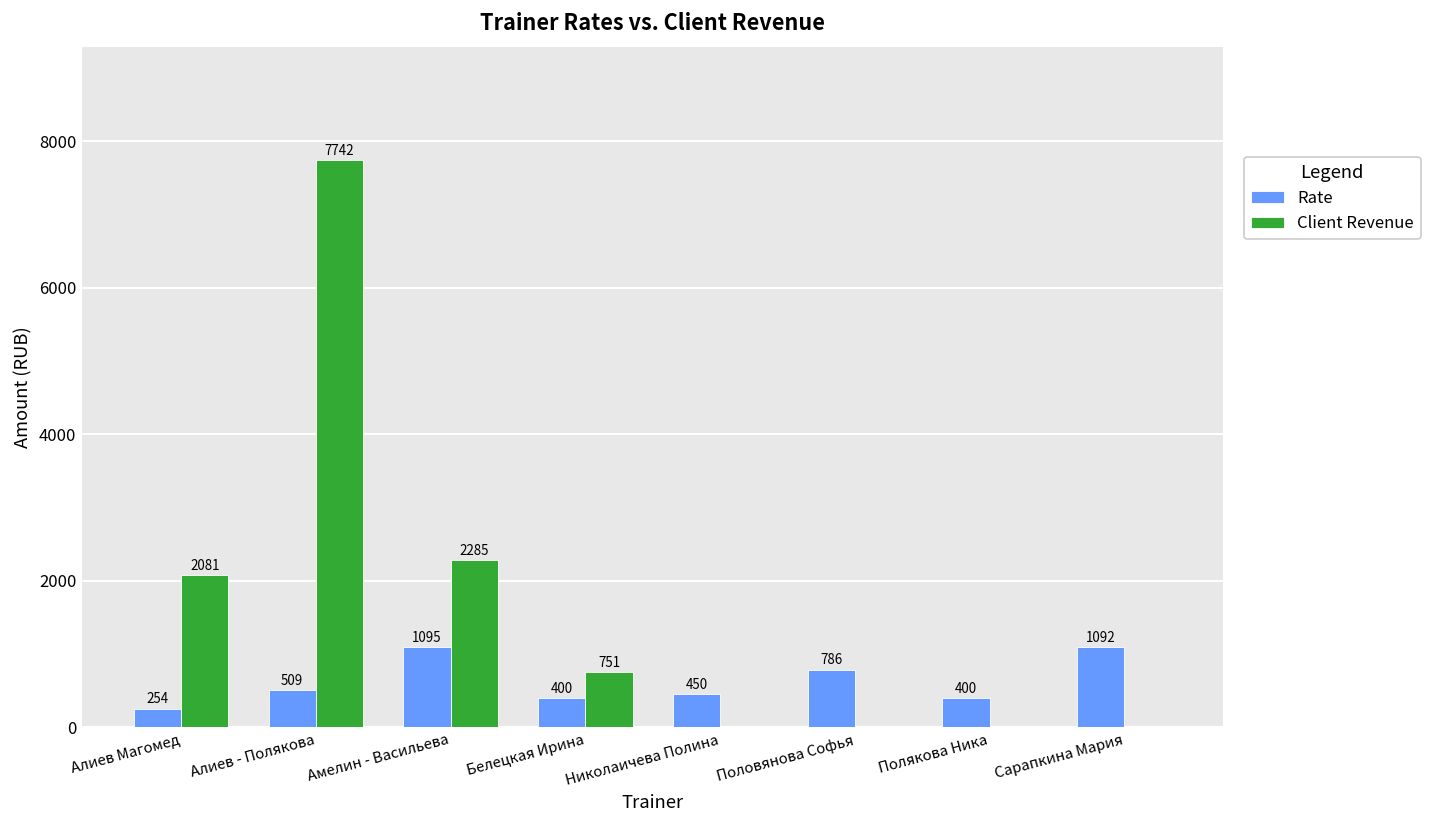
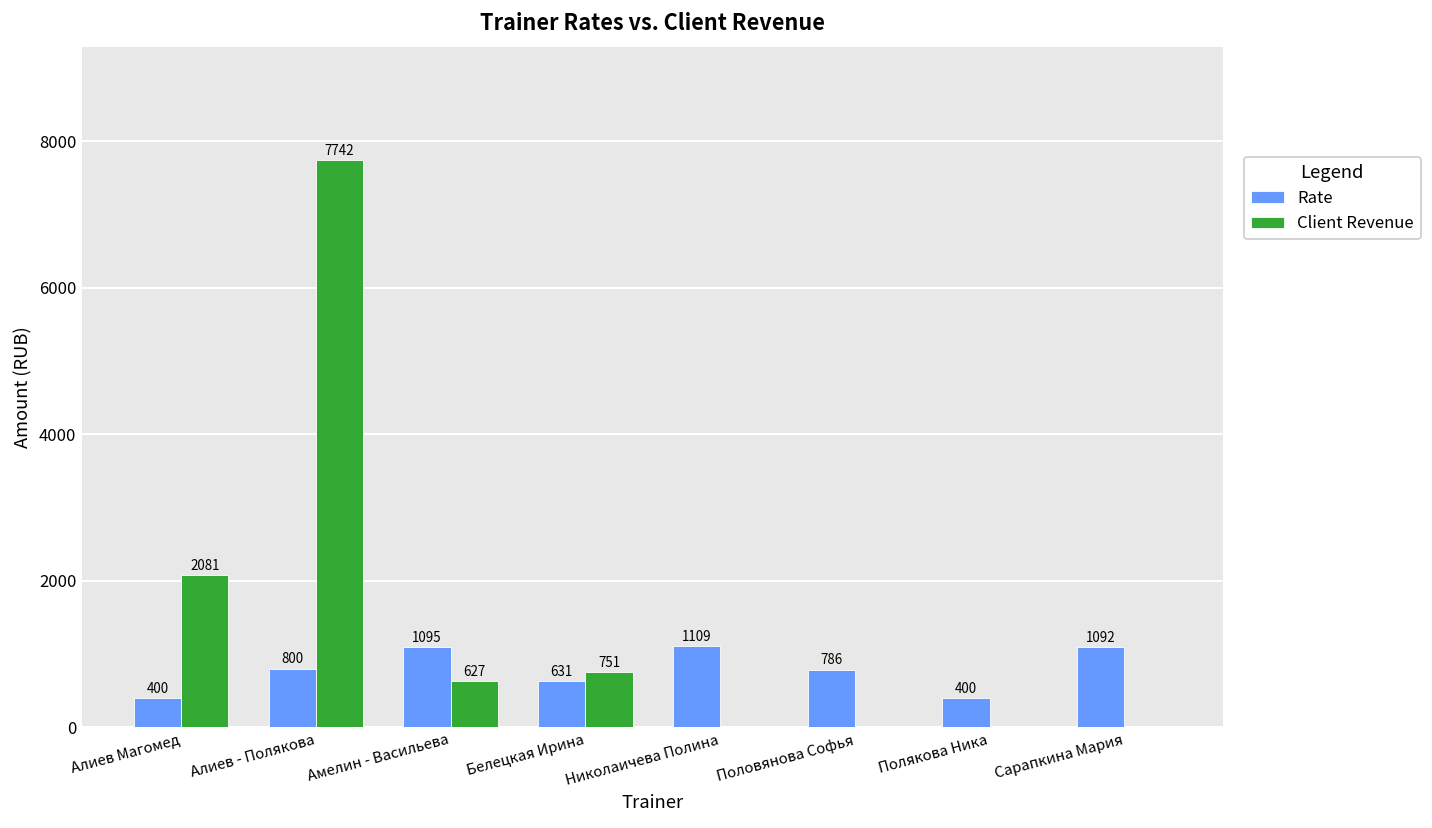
Rate, Алиев Магомед: 254 -> 400
Rate, Алиев - Полякова: 509 -> 800
Client Revenue, Амелин - Васильева: 2285 -> 627
Rate, Белецкая Ирина: 400 -> 631
Rate, Николаичева Полина: 450 -> 1109
